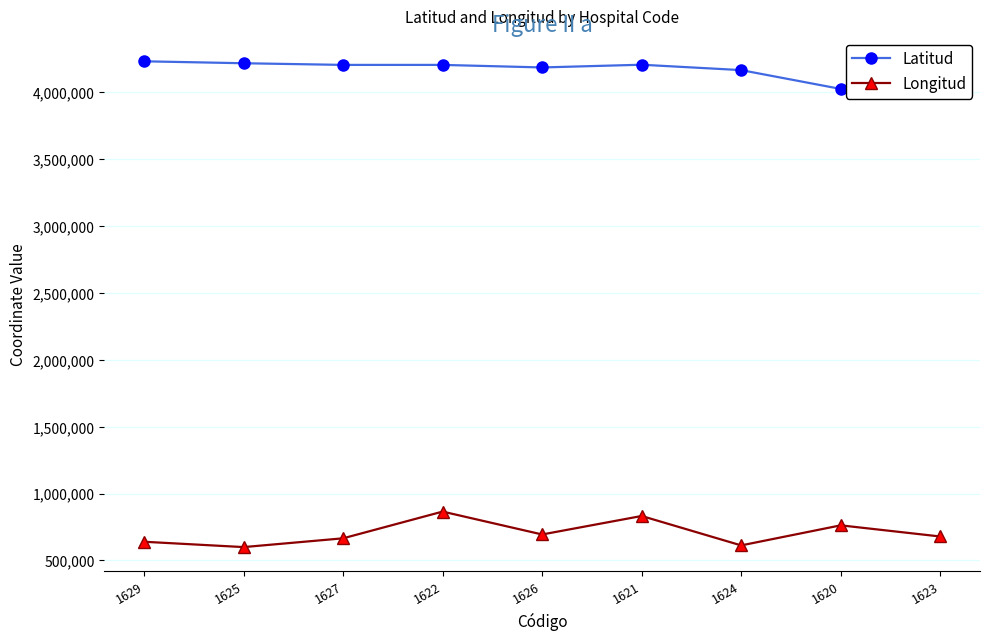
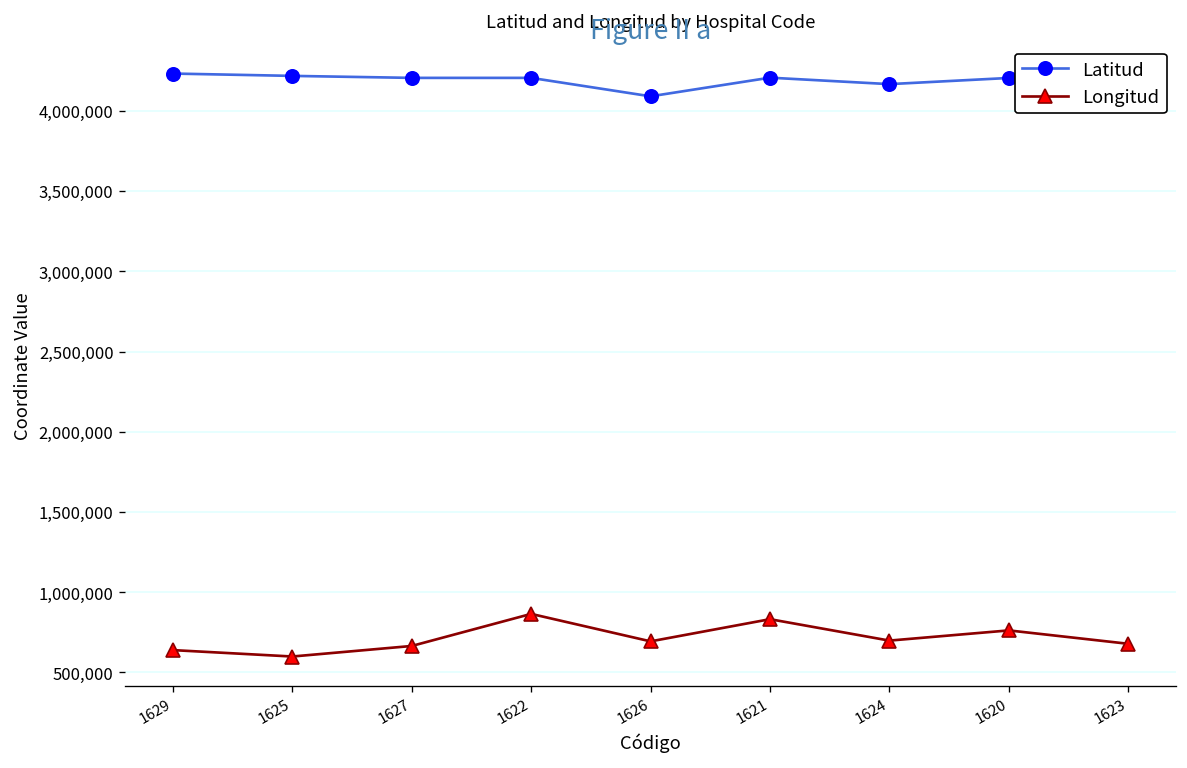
Latitud, 1626: 4,190,000 -> 4,090,000
Longitud, 1624: 610,000 -> 700,000
Latitud, 1620: 4,030,000 -> 4,210,000
